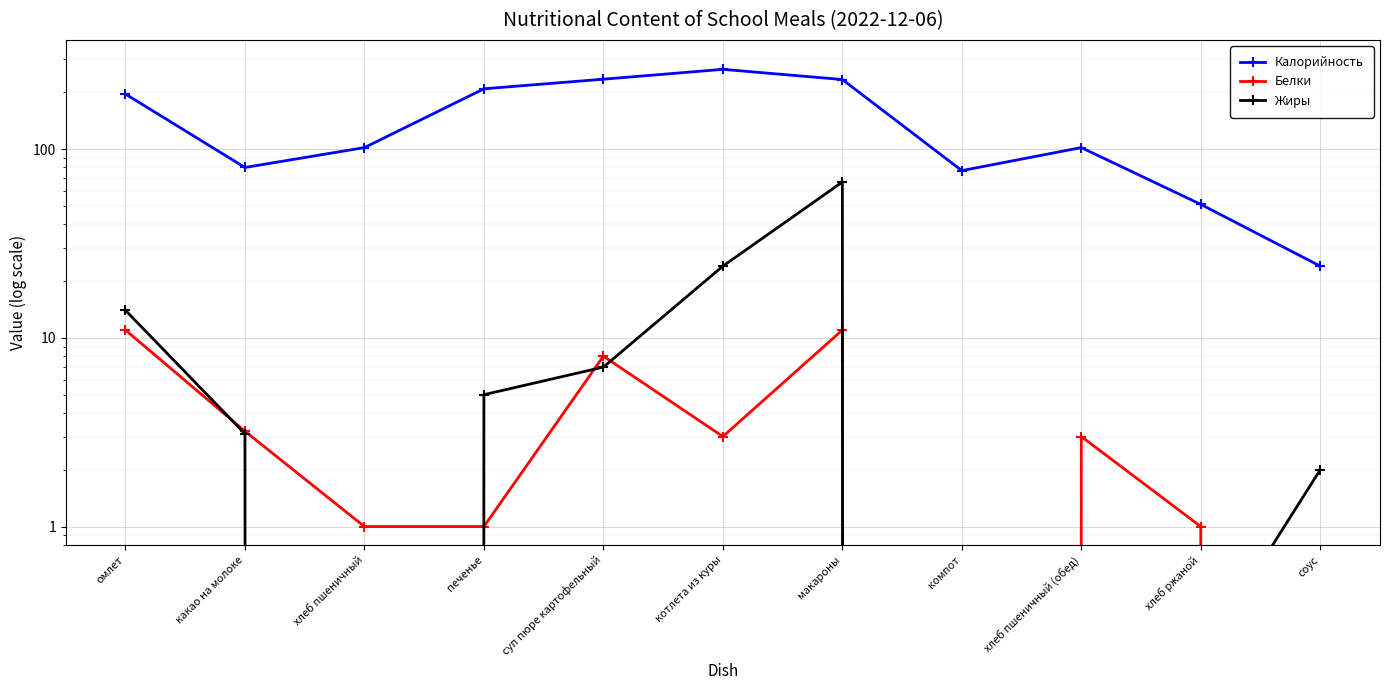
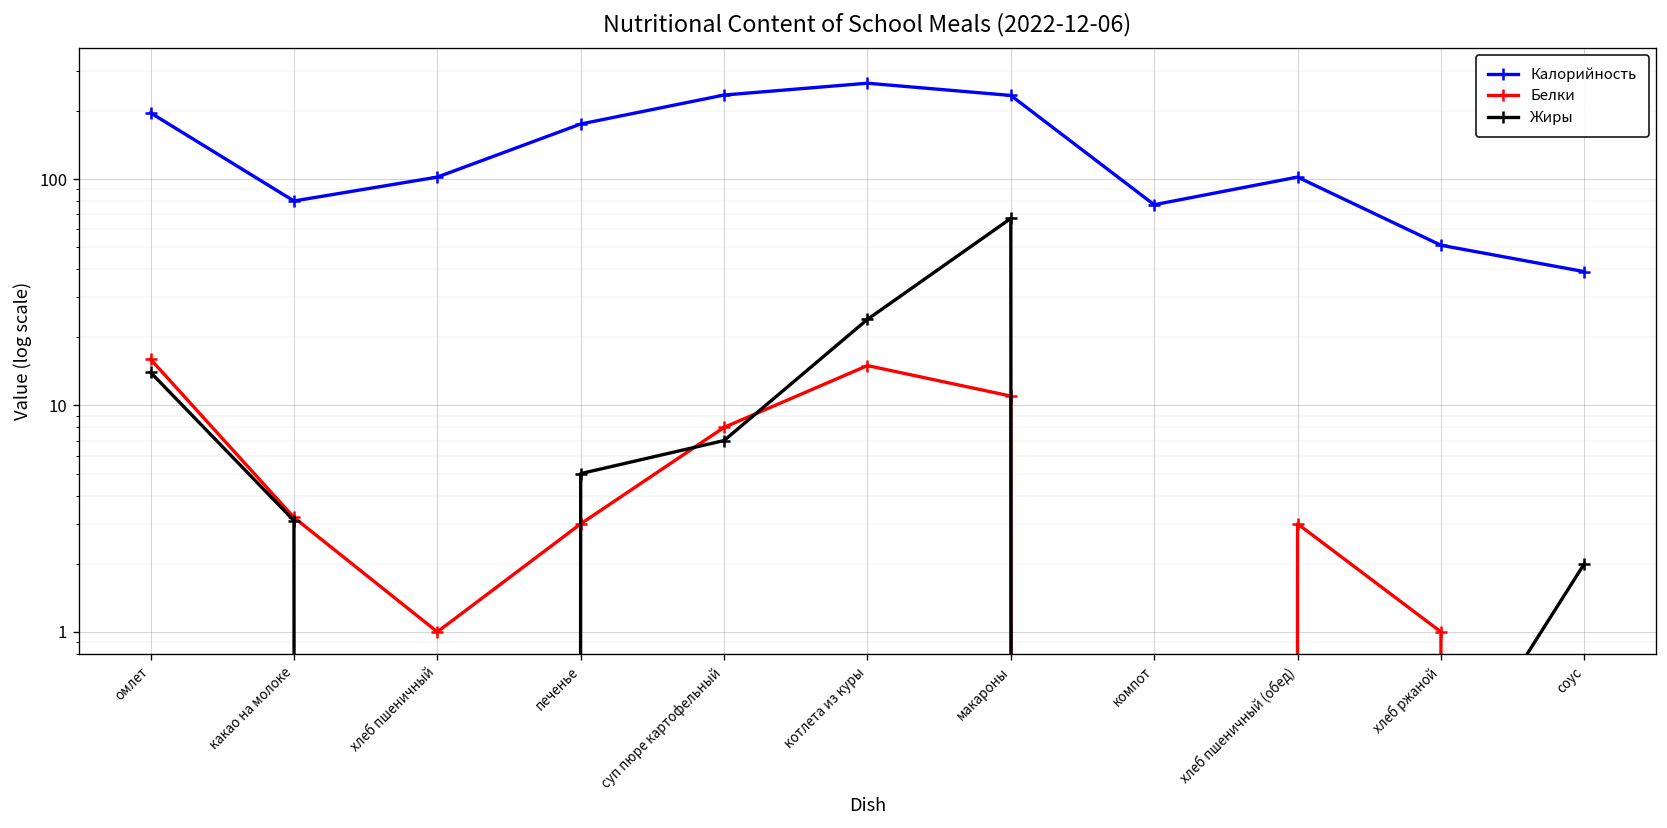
Белки, омлет: 11 -> 16
Калорийность, печенье: 210 -> 180
Белки, печенье: 1 -> 3
Белки, котлета из куры: 3 -> 15
Калорийность, соус: 24 -> 39
